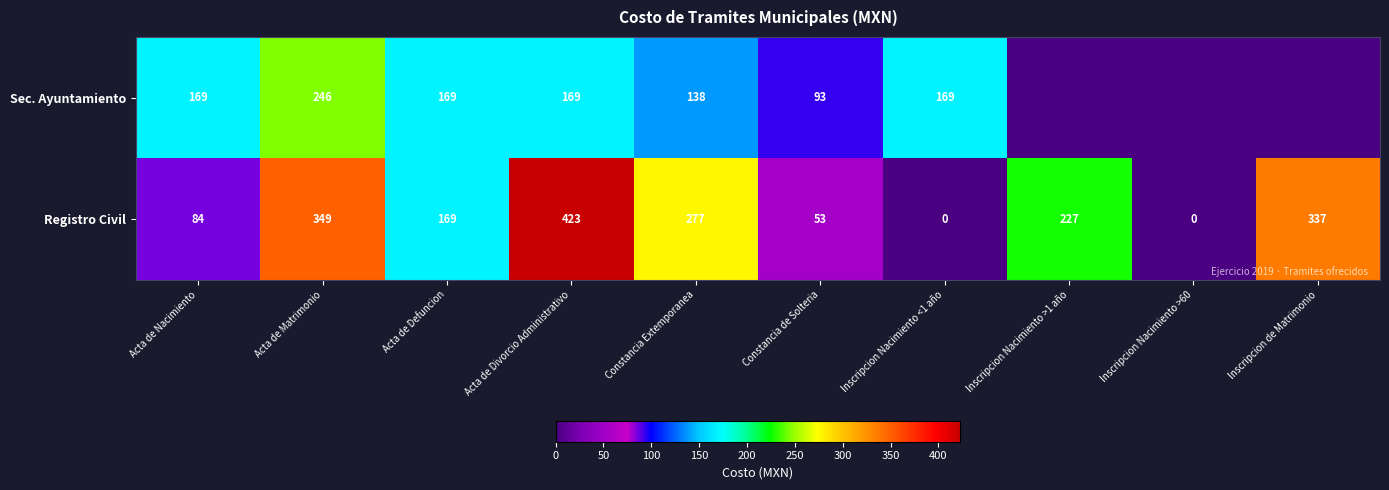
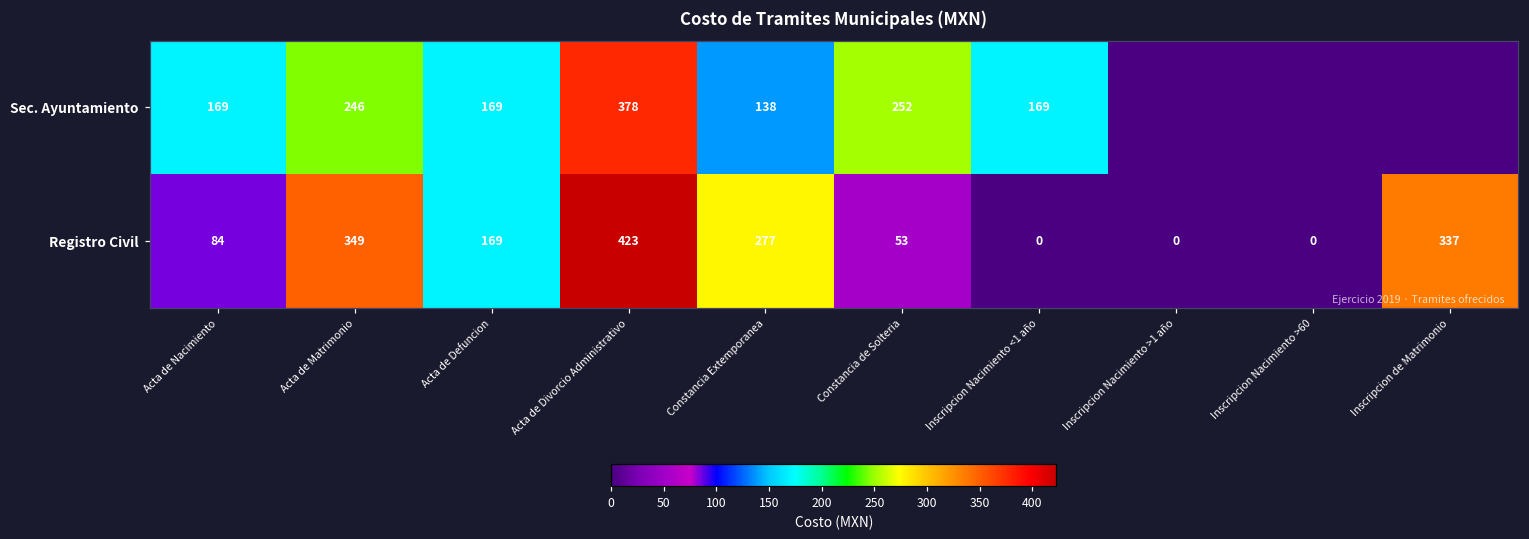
Sec. Ayuntamiento, Acta de Divorcio Administrativo: 169 -> 378
Sec. Ayuntamiento, Constancia de Solteria: 93 -> 252
Registro Civil, Inscripcion Nacimiento >1 año: 227 -> 0
